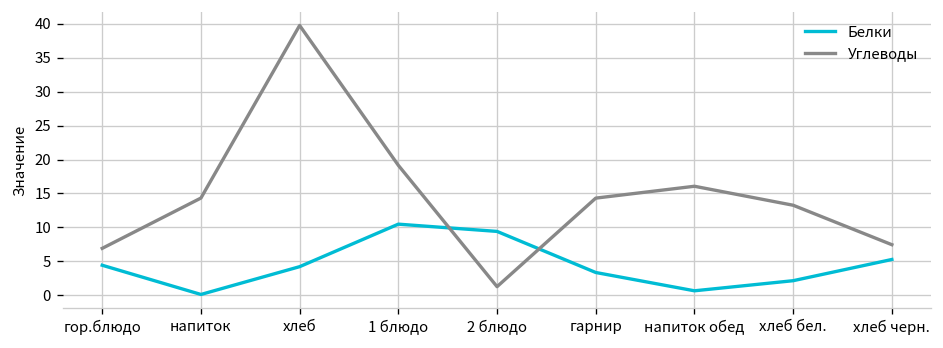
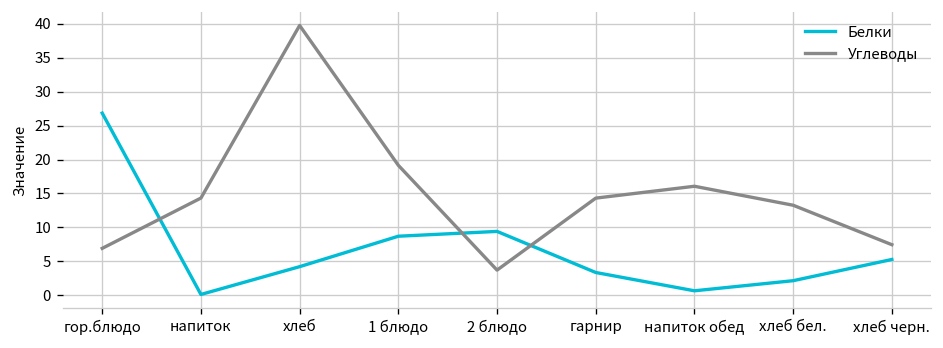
Белки, гор.блюдо: 4 -> 27
Белки, 1 блюдо: 10 -> 9
Углеводы, 2 блюдо: 1 -> 4
